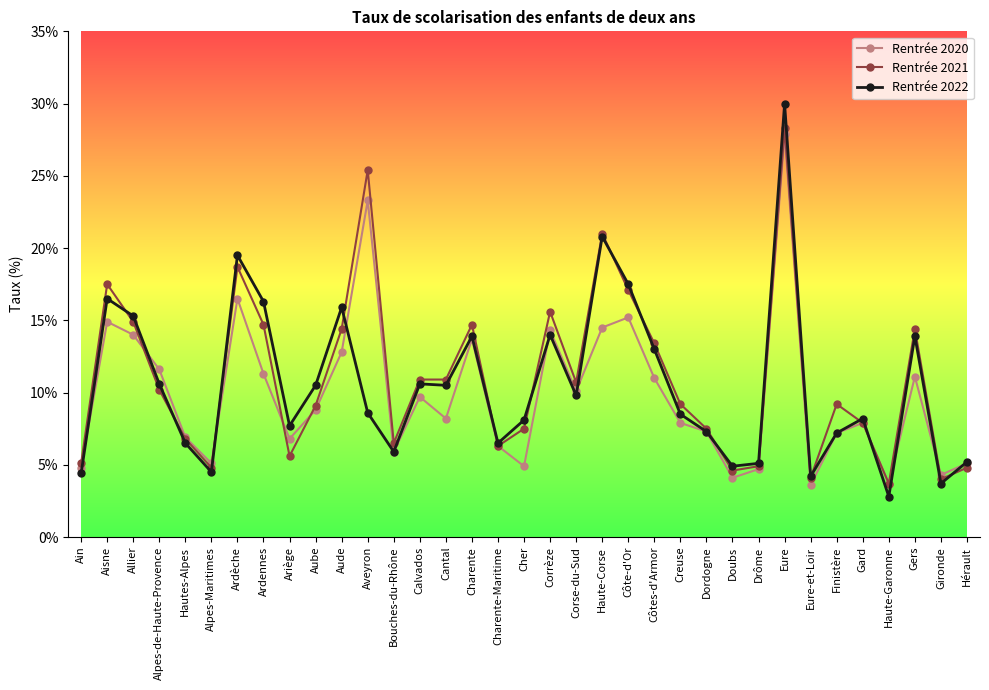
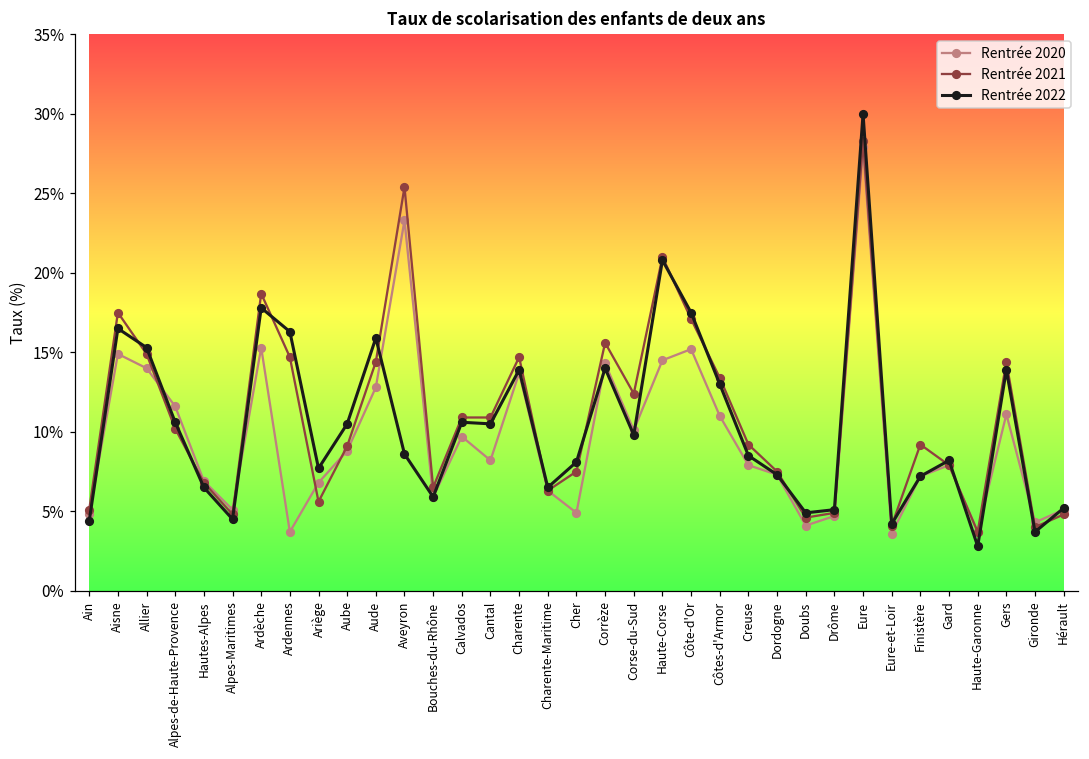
Rentrée 2020, Ardèche: 16.5% -> 15.3%
Rentrée 2022, Ardèche: 19.5% -> 17.8%
Rentrée 2020, Ardennes: 11.3% -> 3.7%
Rentrée 2021, Corse-du-Sud: 10.7% -> 12.4%
